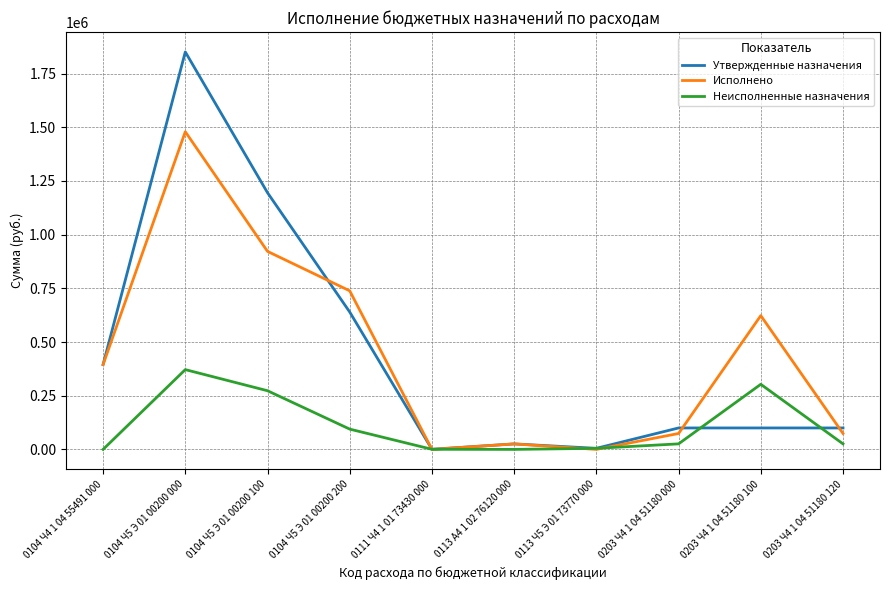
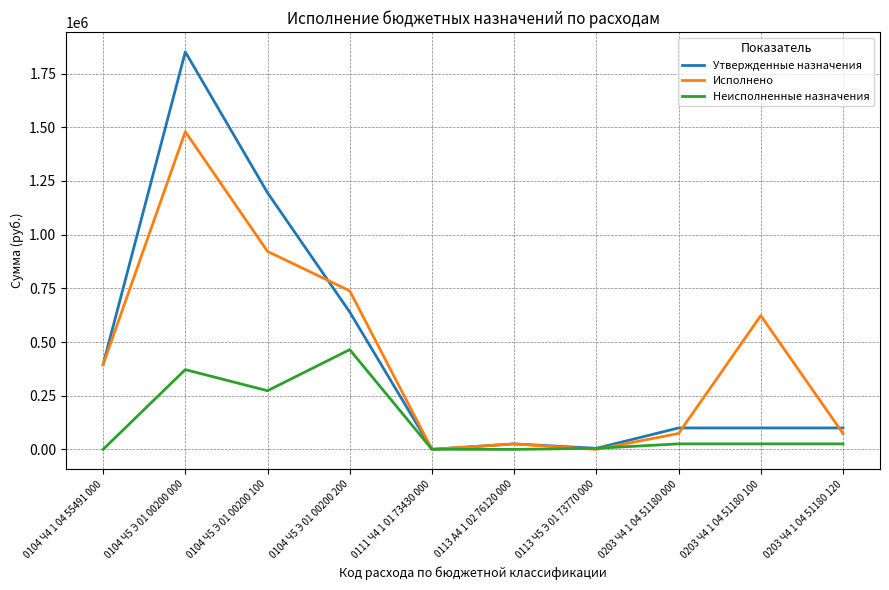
Неисполненные назначения, 0104 Ч5 Э 01 00200 200: 90000 -> 460000
Неисполненные назначения, 0203 Ч4 1 04 51180 100: 300000 -> 30000
